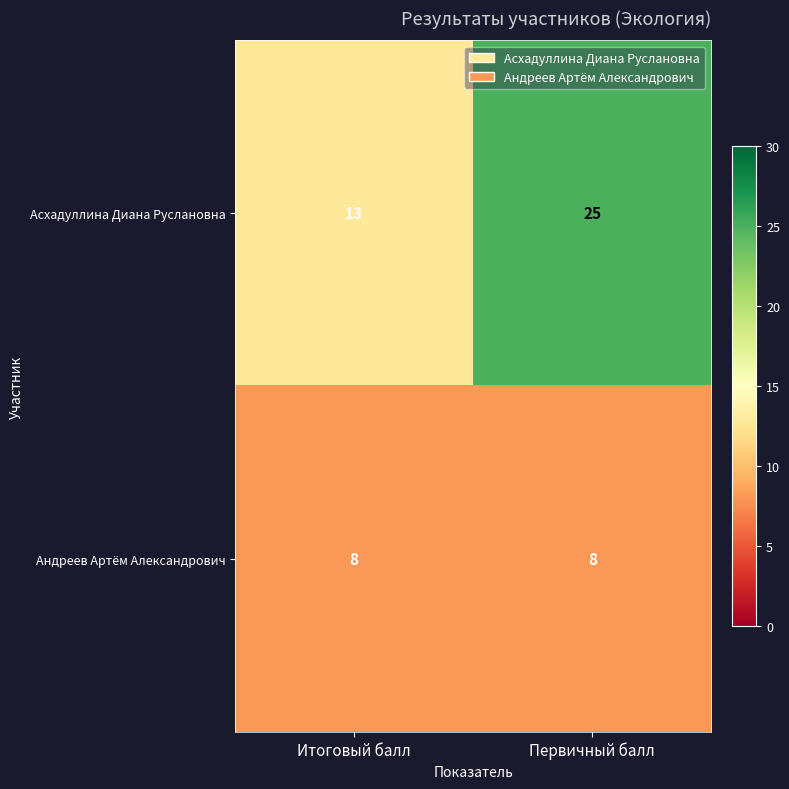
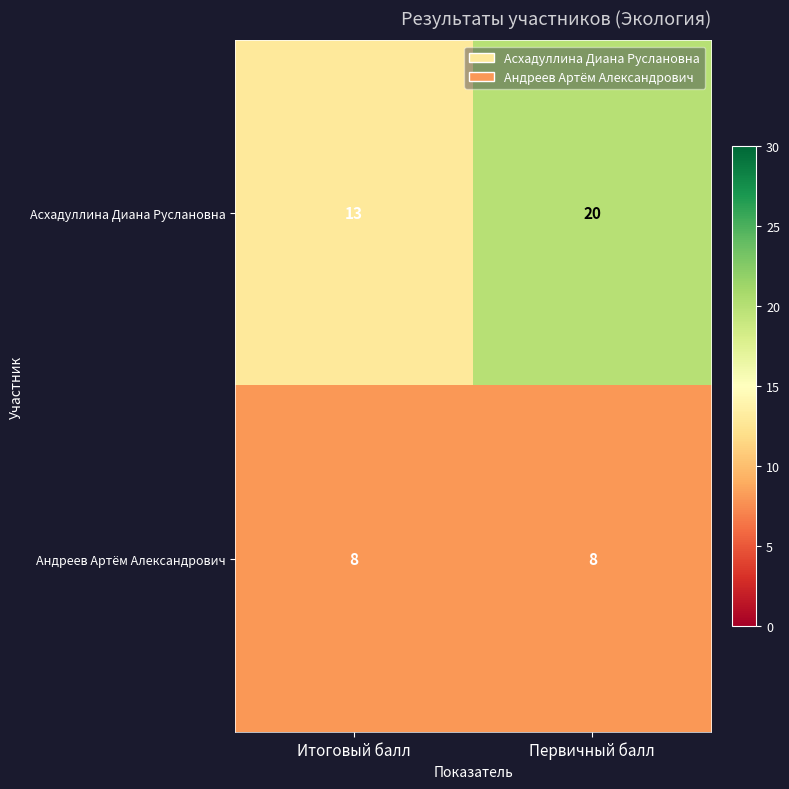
Асхадуллина Диана Руслановна, Первичный балл: 25 -> 20
